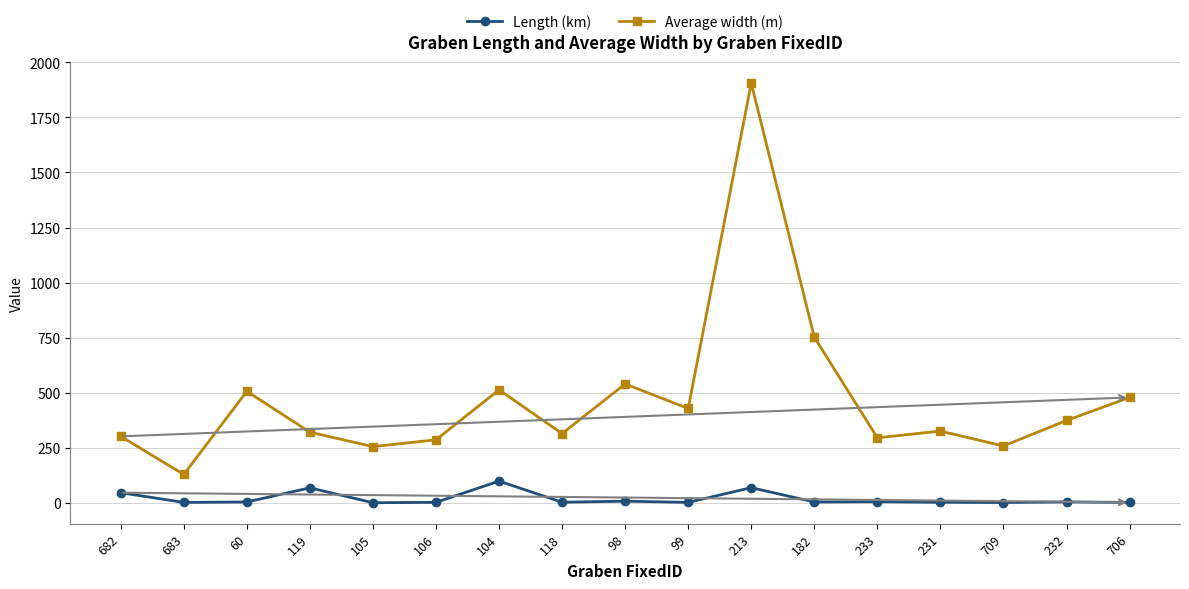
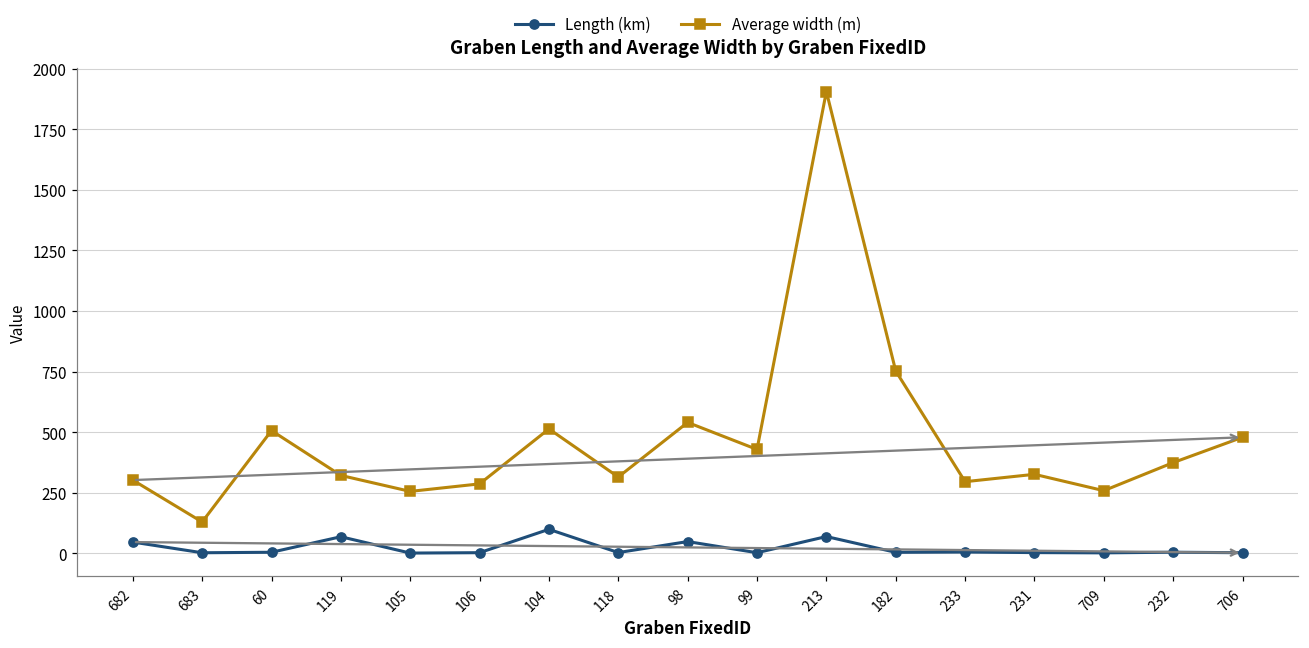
Length (km), 98: 10 -> 50
